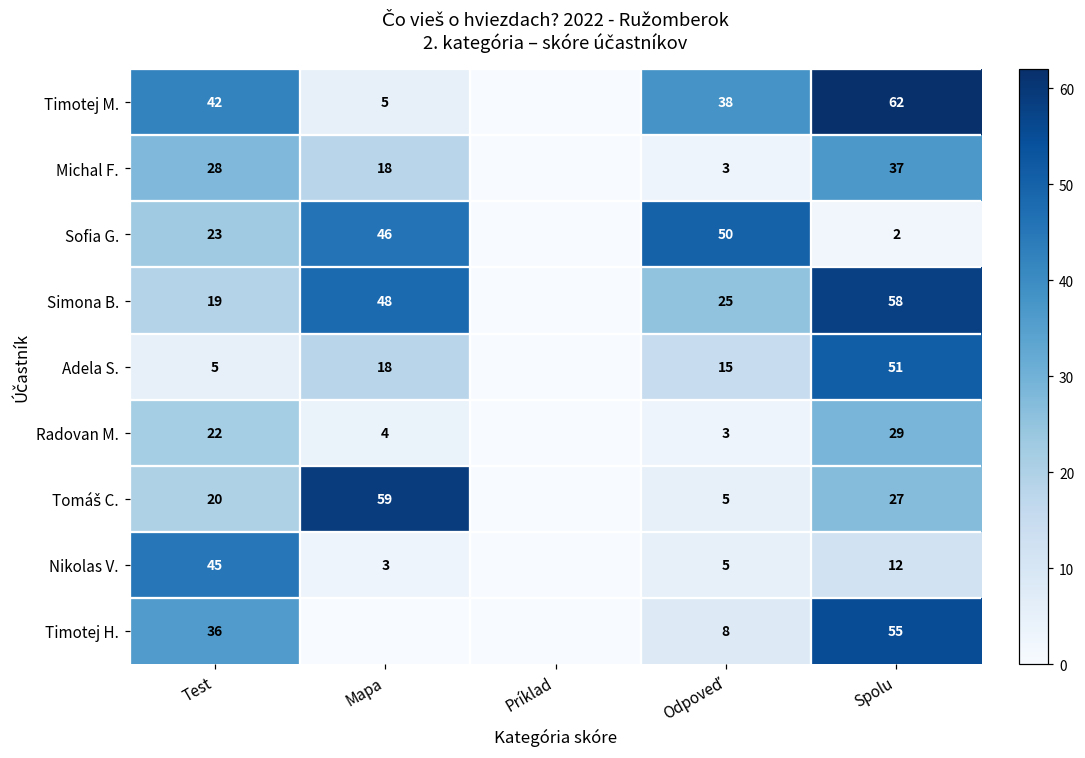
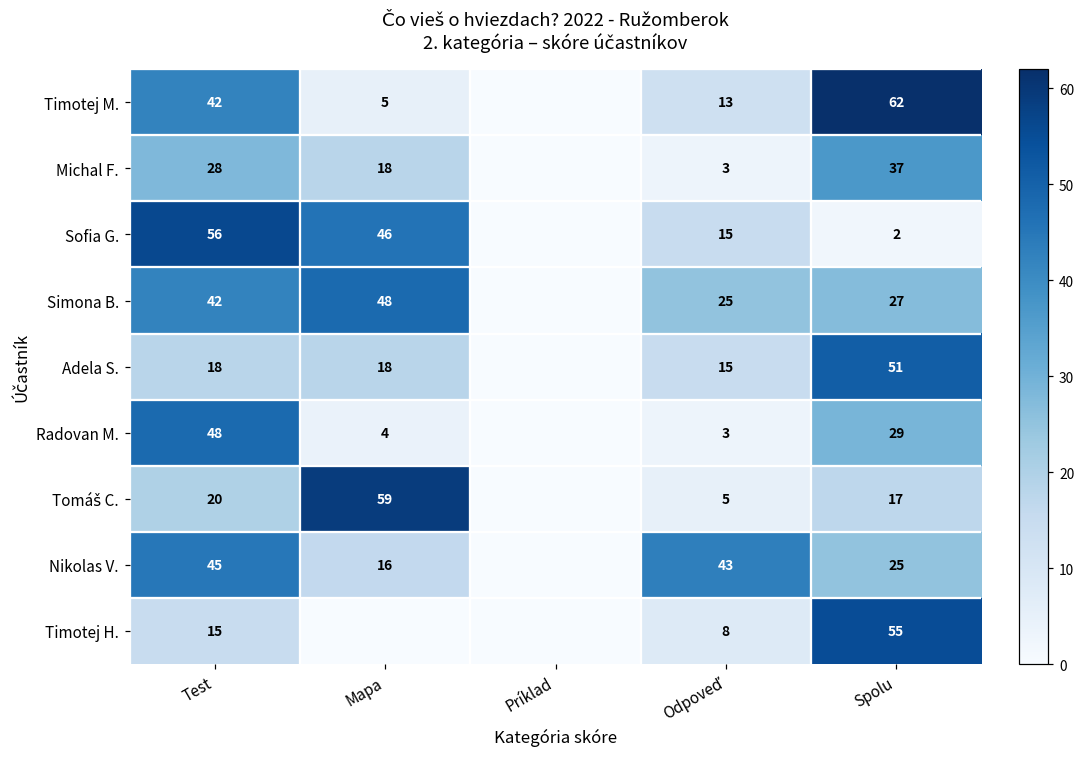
Timotej M., Odpoveď: 38 -> 13
Sofia G., Test: 23 -> 56
Sofia G., Odpoveď: 50 -> 15
Simona B., Test: 19 -> 42
Simona B., Spolu: 58 -> 27
Adela S., Test: 5 -> 18
Radovan M., Test: 22 -> 48
Tomáš C., Spolu: 27 -> 17
Nikolas V., Mapa: 3 -> 16
Nikolas V., Odpoveď: 5 -> 43
Nikolas V., Spolu: 12 -> 25
Timotej H., Test: 36 -> 15
